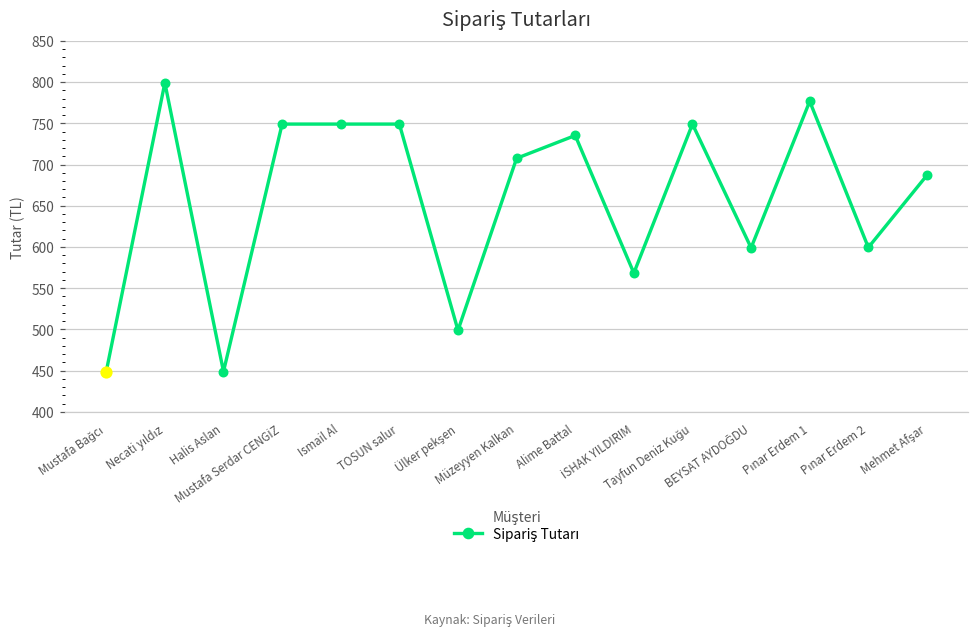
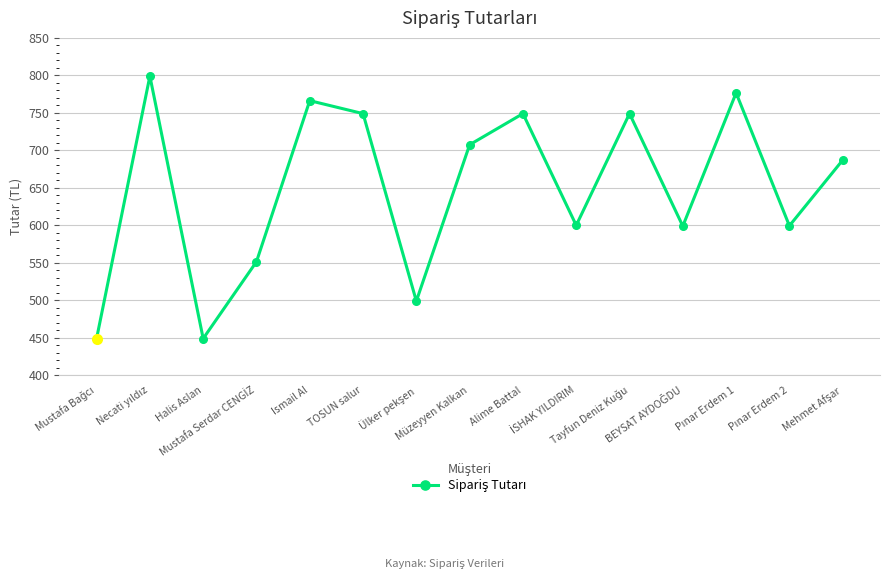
Sipariş Tutarı, Mustafa Serdar CENGİZ: 750 -> 550
Sipariş Tutarı, Ismail Al: 750 -> 770
Sipariş Tutarı, Alime Battal: 740 -> 750
Sipariş Tutarı, İSHAK YILDIRIM: 570 -> 600
